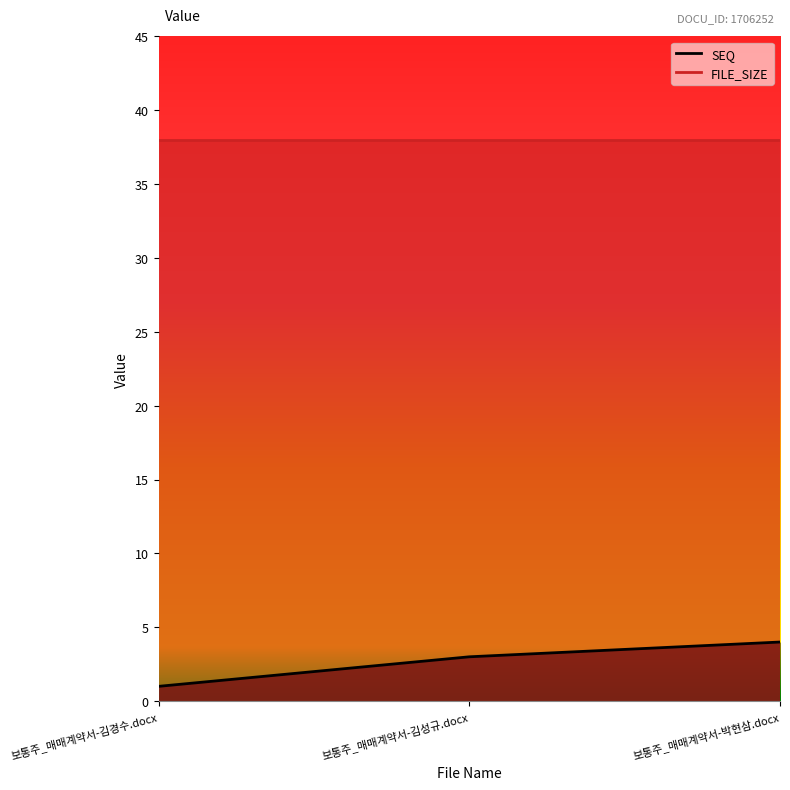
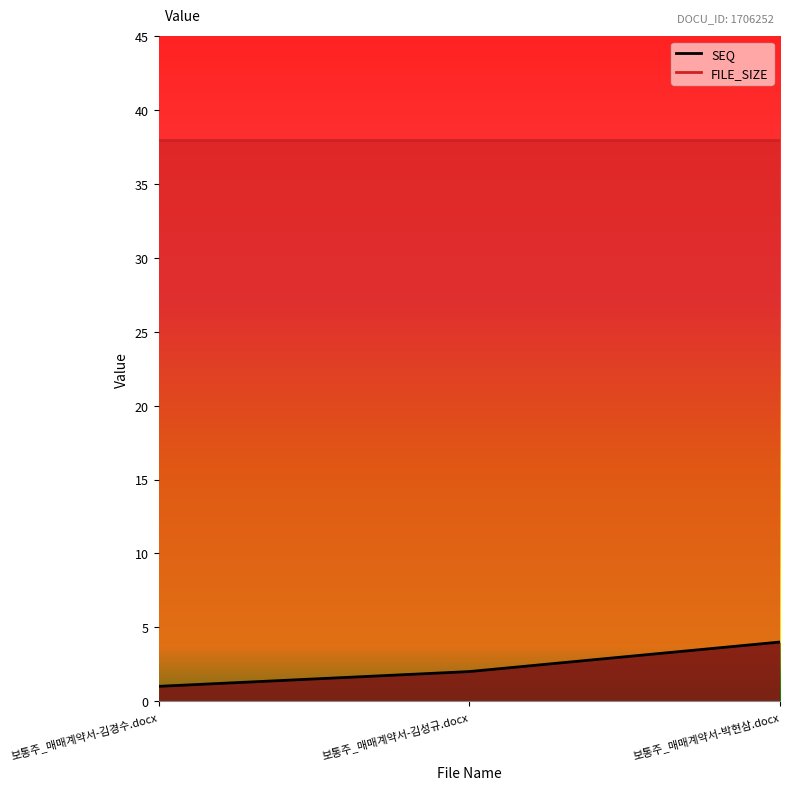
SEQ, 보통주_매매계약서-김성규.docx: 3 -> 2
